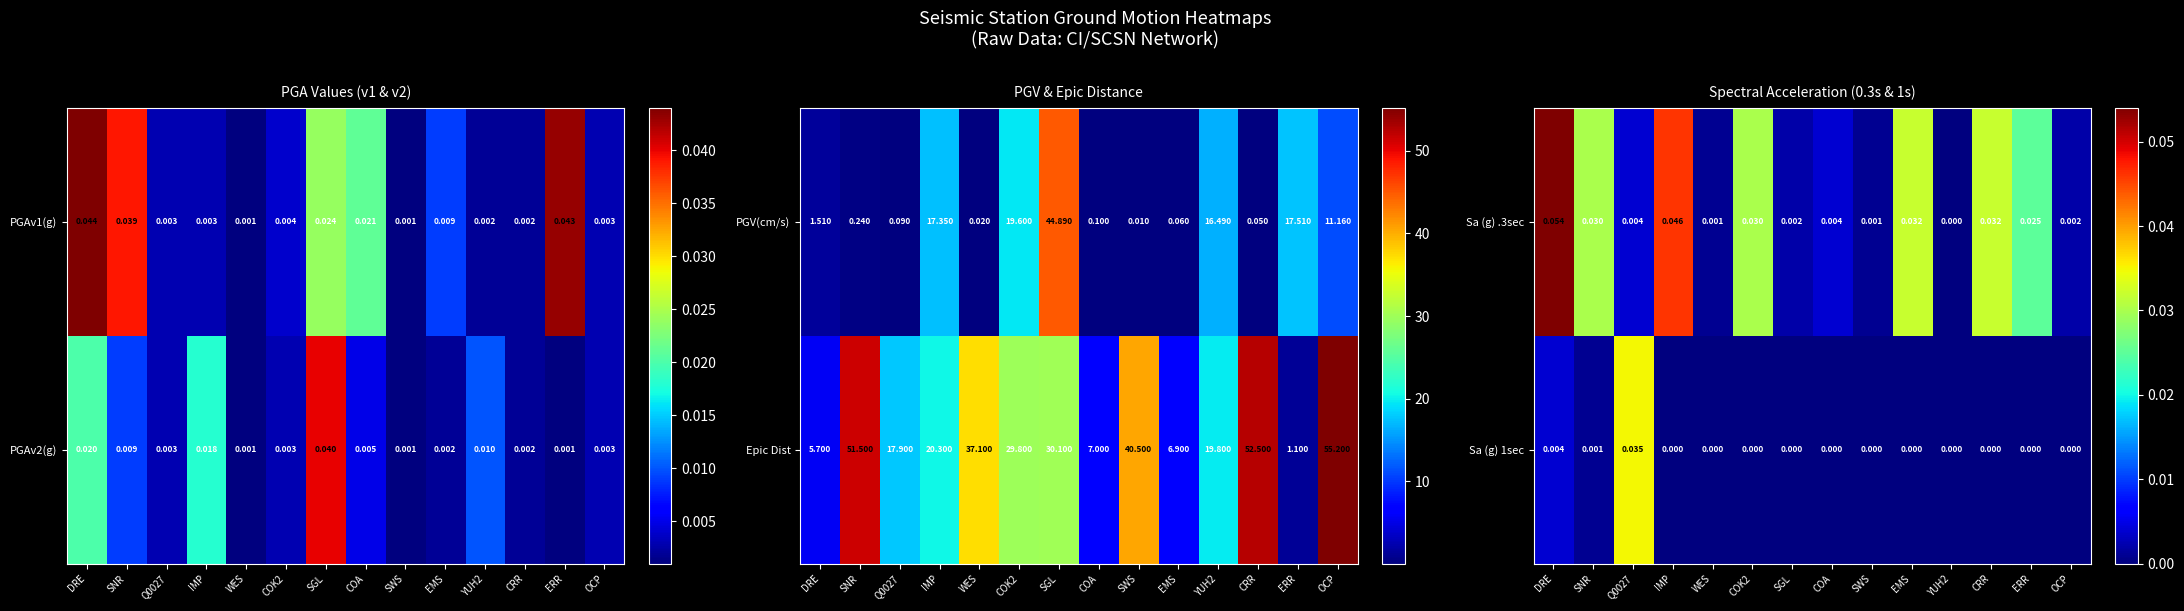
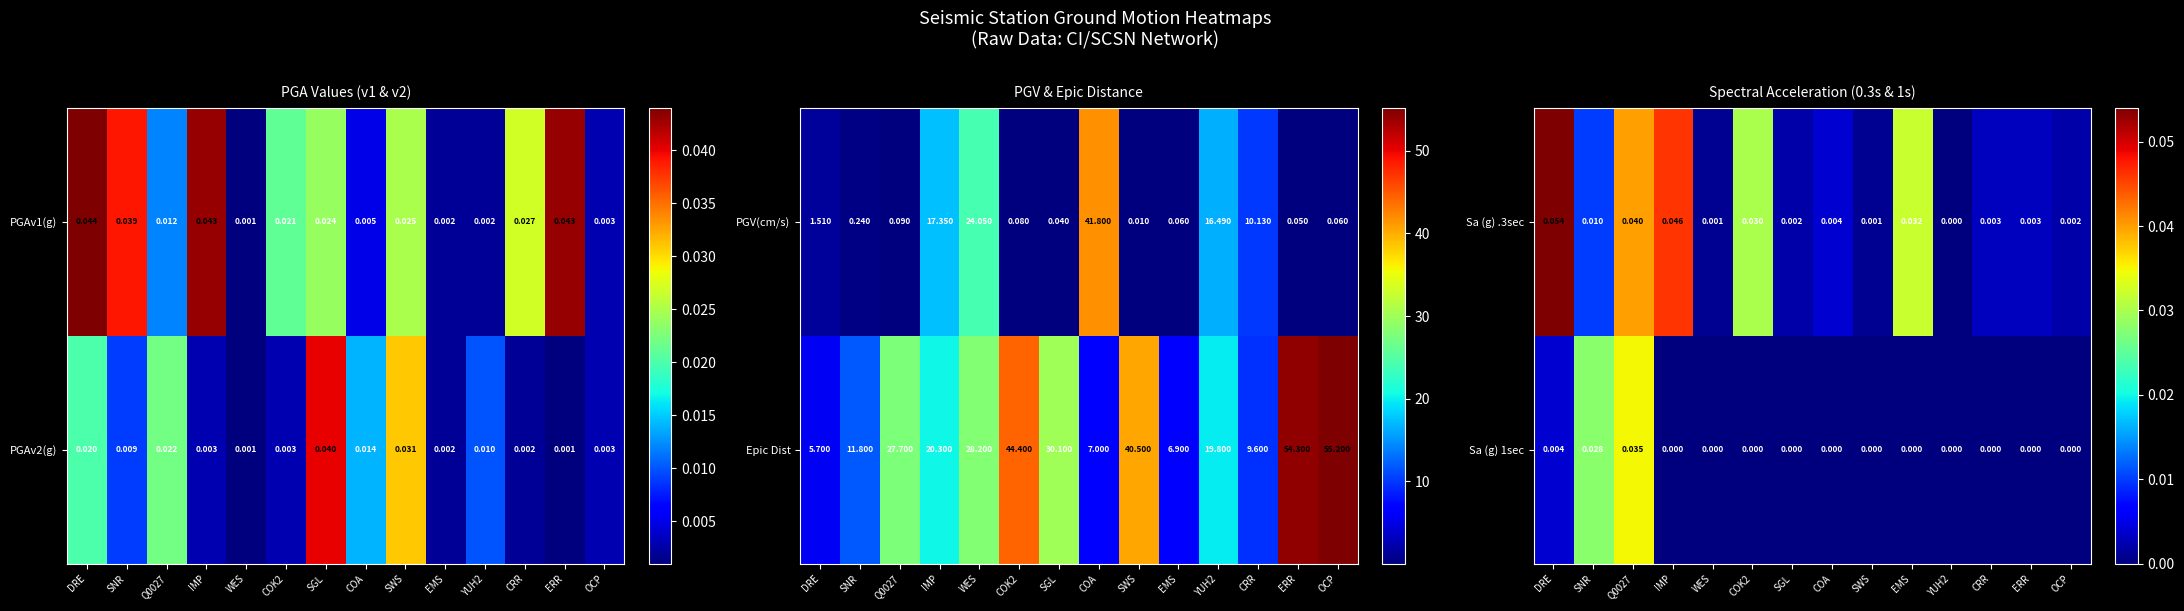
PGA Values (v1 & v2), PGAv1(g), Q0027: 0.003 -> 0.012
PGA Values (v1 & v2), PGAv1(g), IMP: 0.003 -> 0.043
PGA Values (v1 & v2), PGAv1(g), COK2: 0.004 -> 0.021
PGA Values (v1 & v2), PGAv1(g), COA: 0.021 -> 0.005
PGA Values (v1 & v2), PGAv1(g), SWS: 0.001 -> 0.025
PGA Values (v1 & v2), PGAv1(g), EMS: 0.009 -> 0.002
PGA Values (v1 & v2), PGAv1(g), CRR: 0.002 -> 0.027
PGA Values (v1 & v2), PGAv2(g), Q0027: 0.003 -> 0.022
PGA Values (v1 & v2), PGAv2(g), IMP: 0.018 -> 0.003
PGA Values (v1 & v2), PGAv2(g), COA: 0.005 -> 0.014
PGA Values (v1 & v2), PGAv2(g), SWS: 0.001 -> 0.031
PGV & Epic Distance, PGV(cm/s), WES: 0.020 -> 24.050
PGV & Epic Distance, PGV(cm/s), COK2: 19.600 -> 0.080
PGV & Epic Distance, PGV(cm/s), SGL: 44.890 -> 0.040
PGV & Epic Distance, PGV(cm/s), COA: 0.100 -> 41.800
PGV & Epic Distance, PGV(cm/s), CRR: 0.050 -> 10.130
PGV & Epic Distance, PGV(cm/s), ERR: 17.510 -> 0.050
PGV & Epic Distance, PGV(cm/s), OCP: 11.160 -> 0.060
PGV & Epic Distance, Epic Dist, SNR: 51.500 -> 11.800
PGV & Epic Distance, Epic Dist, Q0027: 17.900 -> 27.700
PGV & Epic Distance, Epic Dist, WES: 37.100 -> 28.200
PGV & Epic Distance, Epic Dist, COK2: 29.800 -> 44.400
PGV & Epic Distance, Epic Dist, CRR: 52.500 -> 9.600
PGV & Epic Distance, Epic Dist, ERR: 1.100 -> 54.300
Spectral Acceleration (0.3s & 1s), Sa (g) .3sec, SNR: 0.030 -> 0.010
Spectral Acceleration (0.3s & 1s), Sa (g) .3sec, Q0027: 0.004 -> 0.040
Spectral Acceleration (0.3s & 1s), Sa (g) .3sec, CRR: 0.032 -> 0.003
Spectral Acceleration (0.3s & 1s), Sa (g) .3sec, ERR: 0.025 -> 0.003
Spectral Acceleration (0.3s & 1s), Sa (g) 1sec, SNR: 0.001 -> 0.028
